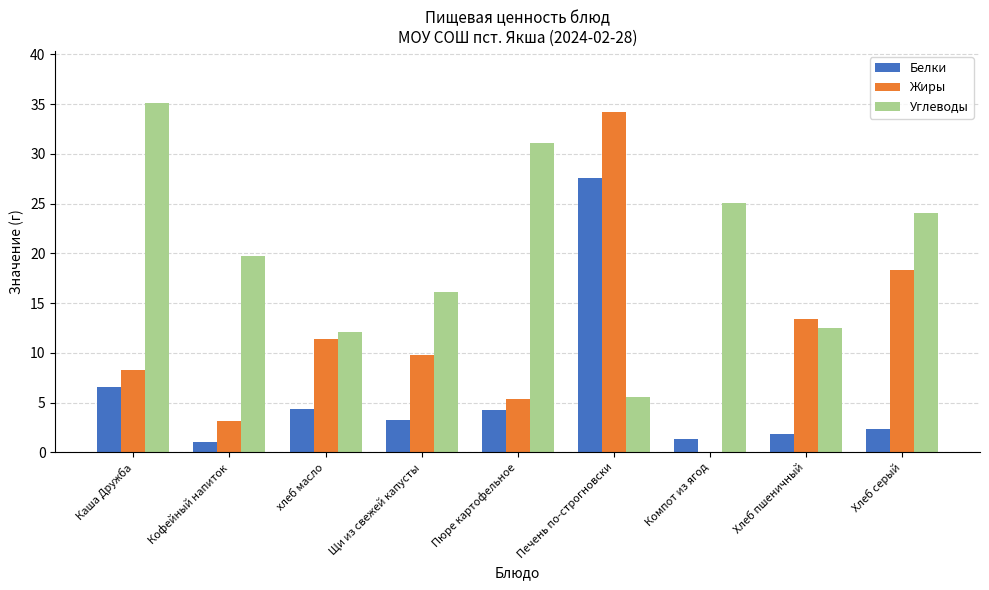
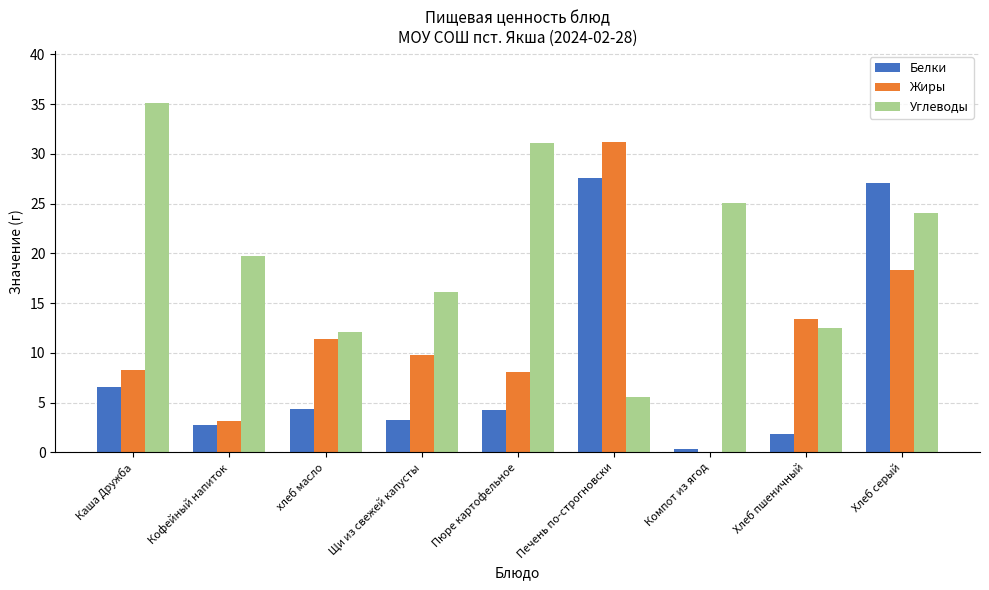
Белки, Кофейный напиток: 1 -> 3
Жиры, Пюре картофельное: 5 -> 8
Жиры, Печень по-строгновски: 34 -> 31
Белки, Компот из ягод: 1 -> 0
Белки, Хлеб серый: 2 -> 27
